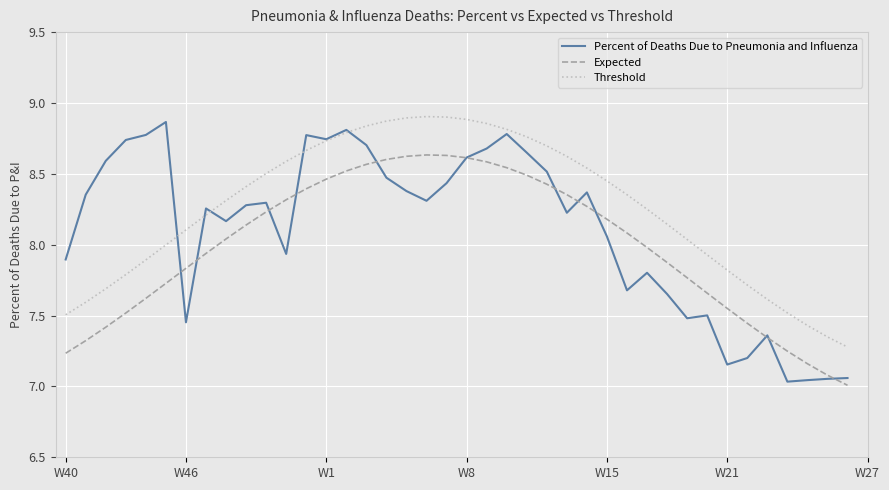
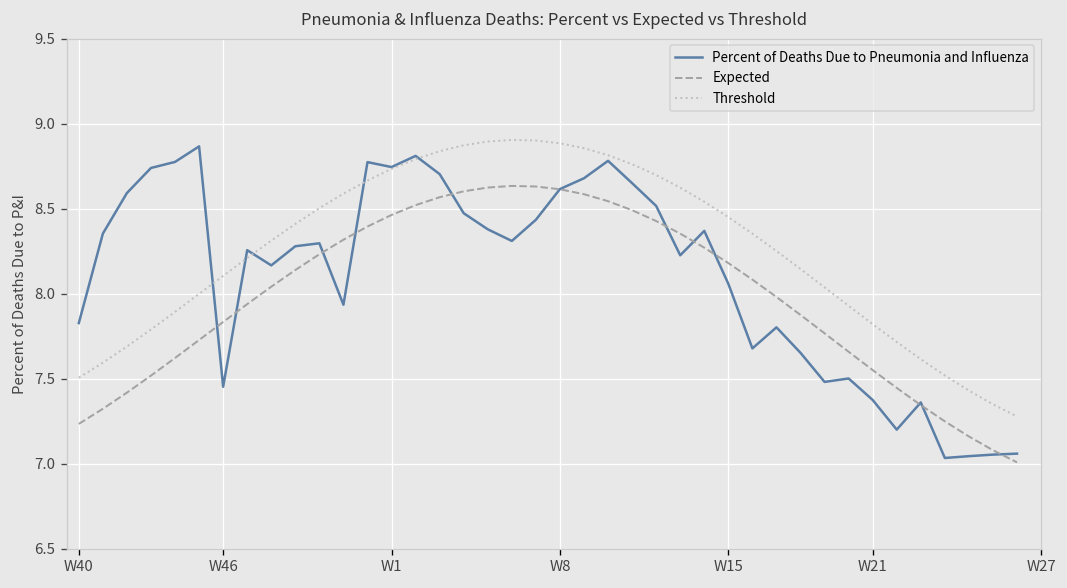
Percent of Deaths Due to Pneumonia and Influenza, W40: 7.90 -> 7.83
Percent of Deaths Due to Pneumonia and Influenza, W21: 7.15 -> 7.37
